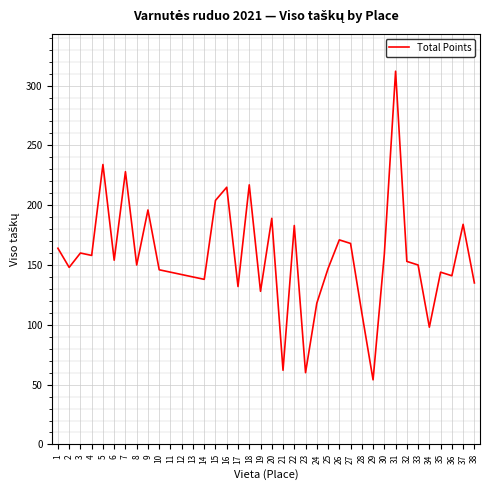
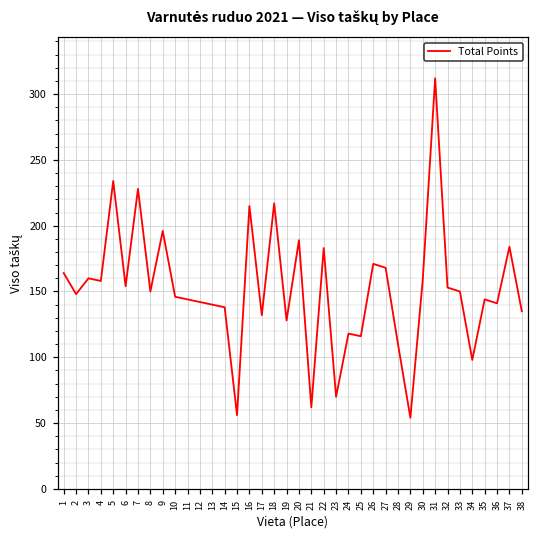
15: 204 -> 56
23: 60 -> 70
25: 147 -> 116
